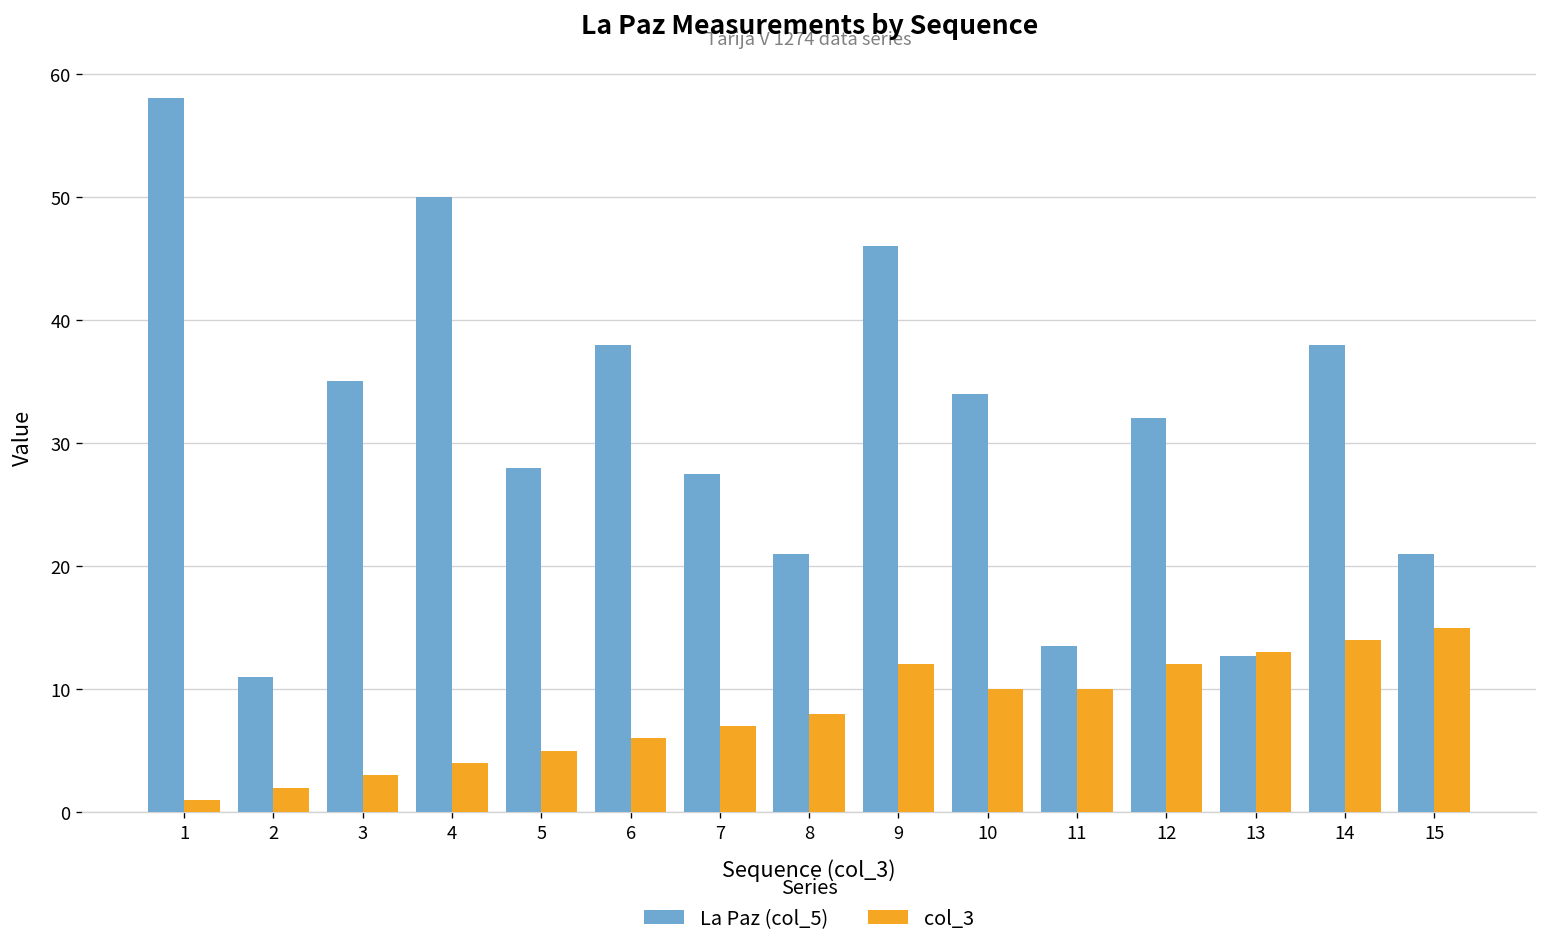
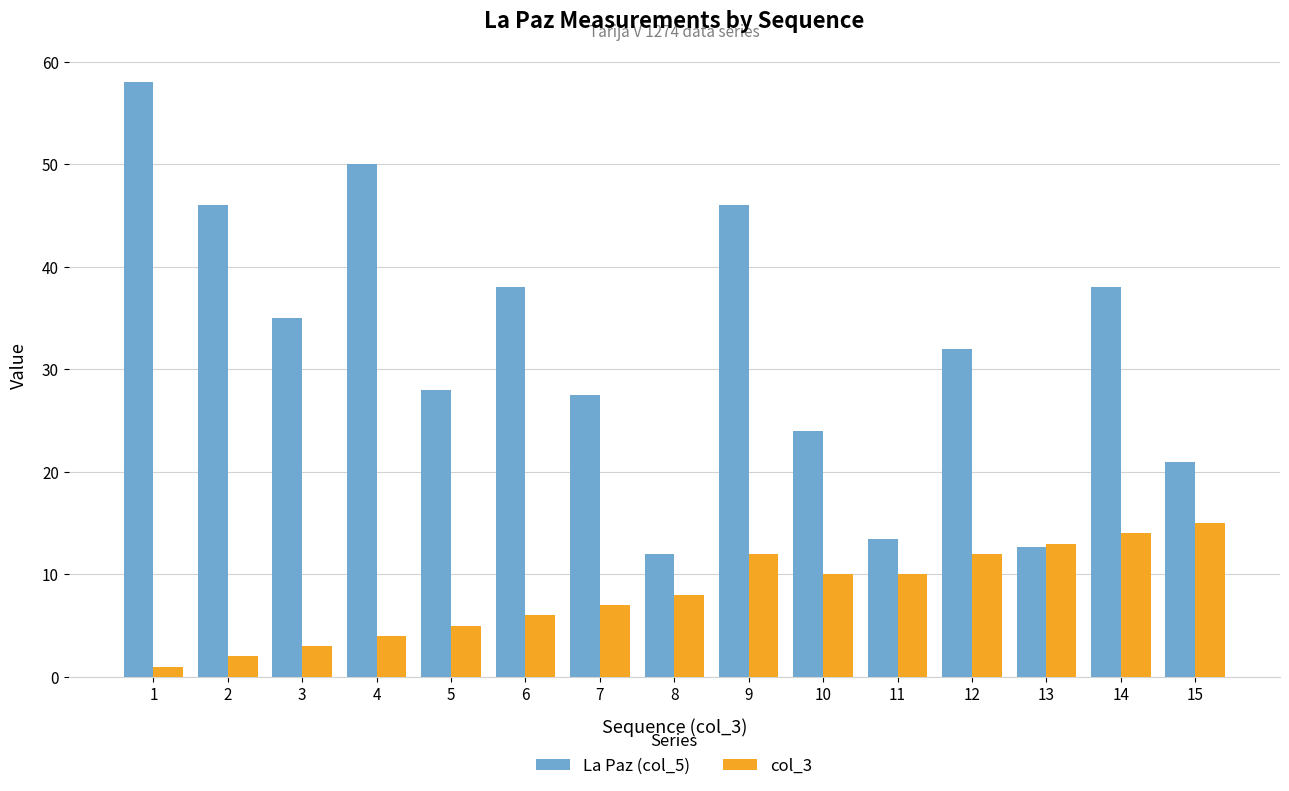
La Paz (col_5), 2: 11 -> 46
La Paz (col_5), 8: 21 -> 12
La Paz (col_5), 10: 34 -> 24
